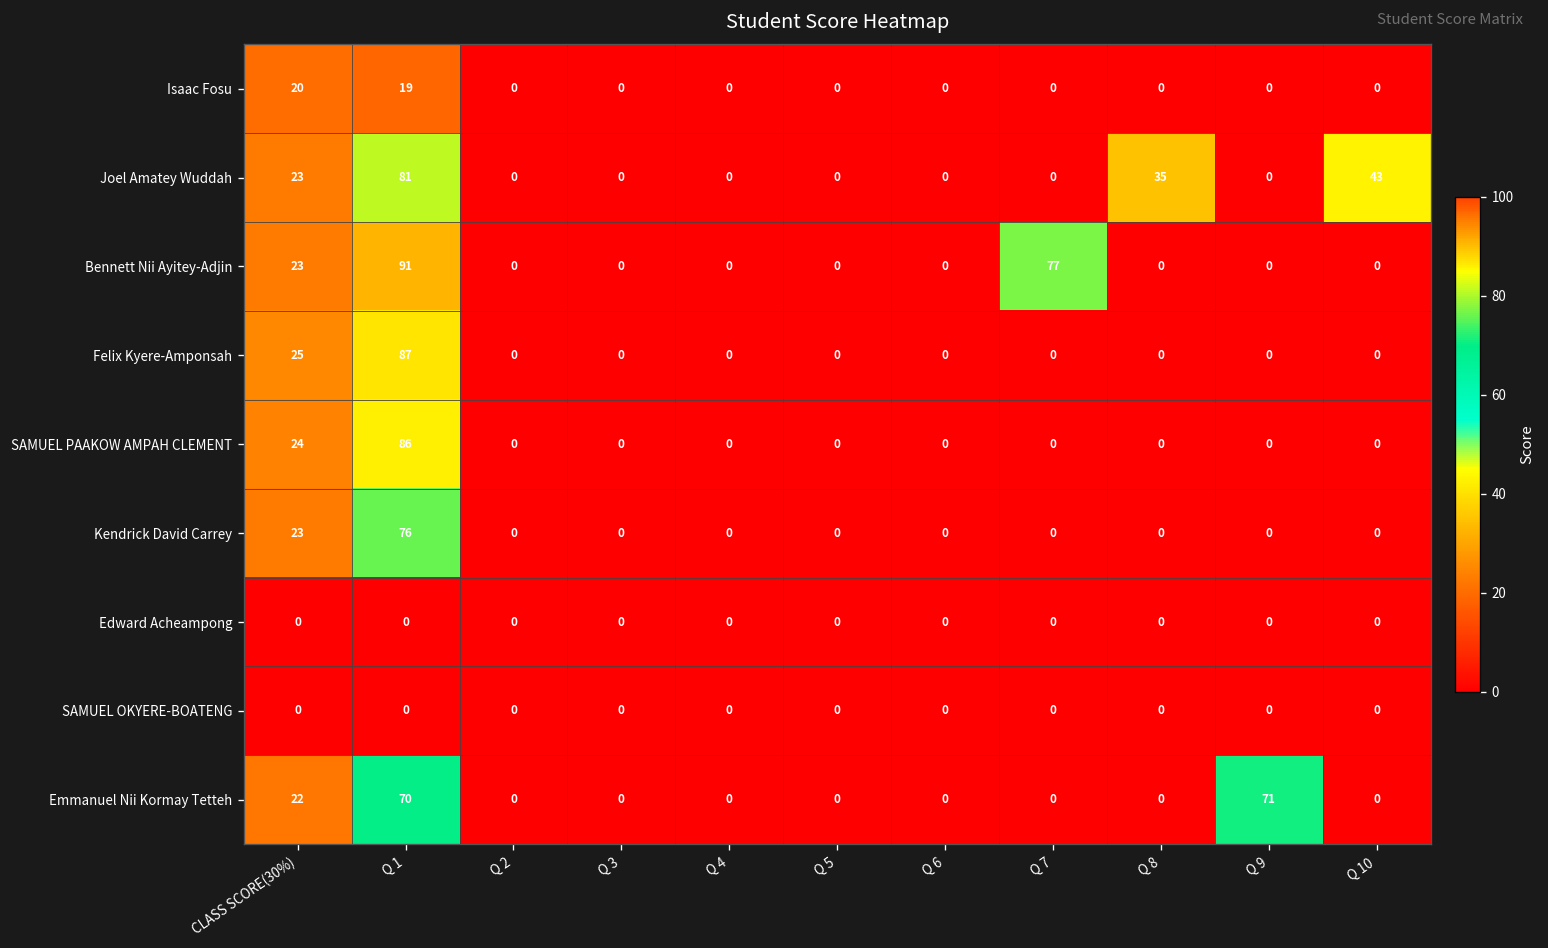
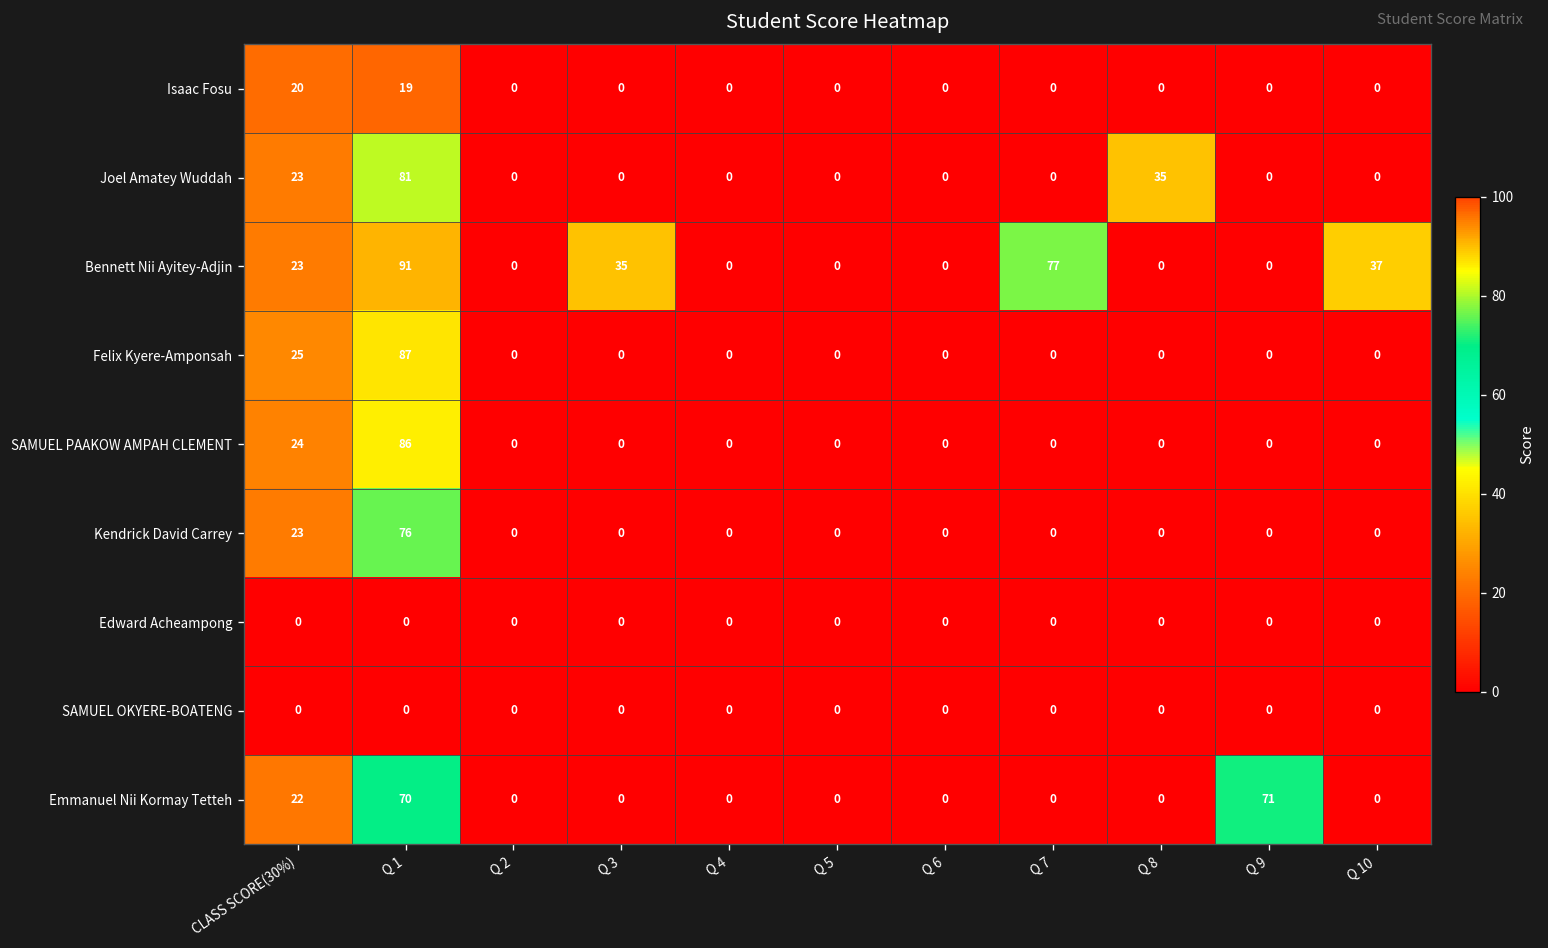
Joel Amatey Wuddah, Q 10: 43 -> 0
Bennett Nii Ayitey-Adjin, Q 3: 0 -> 35
Bennett Nii Ayitey-Adjin, Q 10: 0 -> 37
